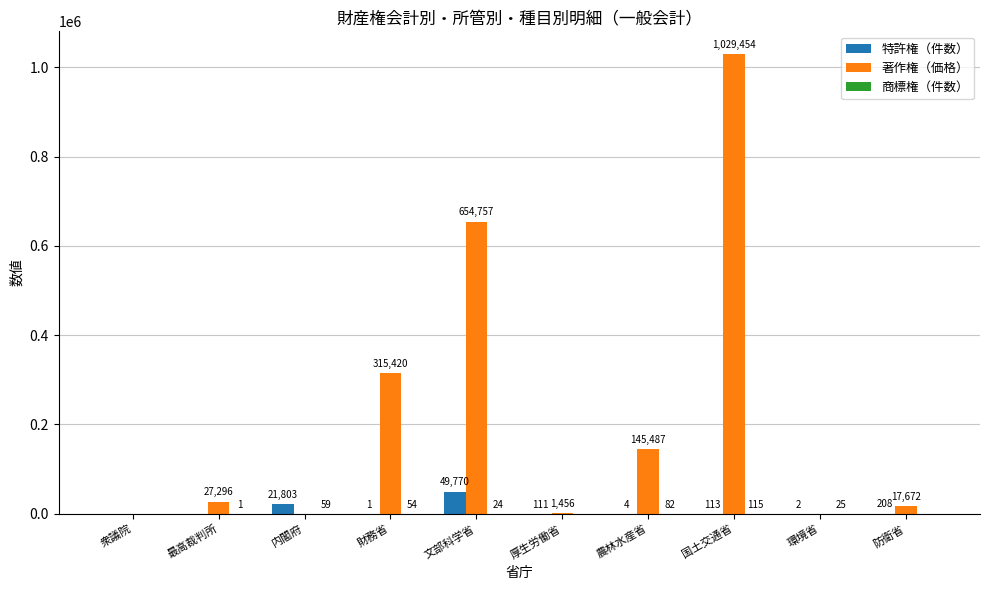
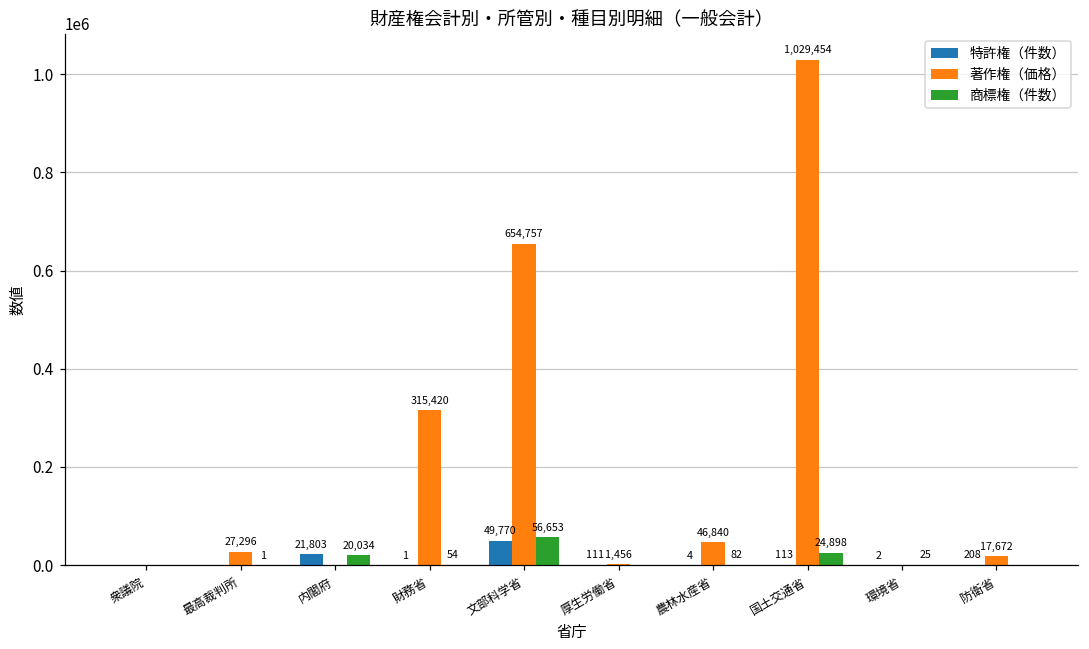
商標権（件数）, 内閣府: 59 -> 20,034
商標権（件数）, 文部科学省: 24 -> 56,653
著作権（価格）, 農林水産省: 145,487 -> 46,840
商標権（件数）, 国土交通省: 115 -> 24,898
